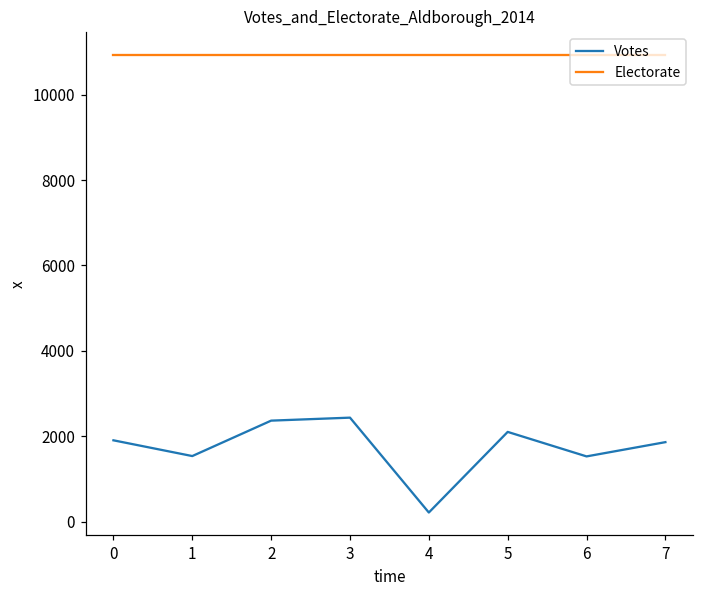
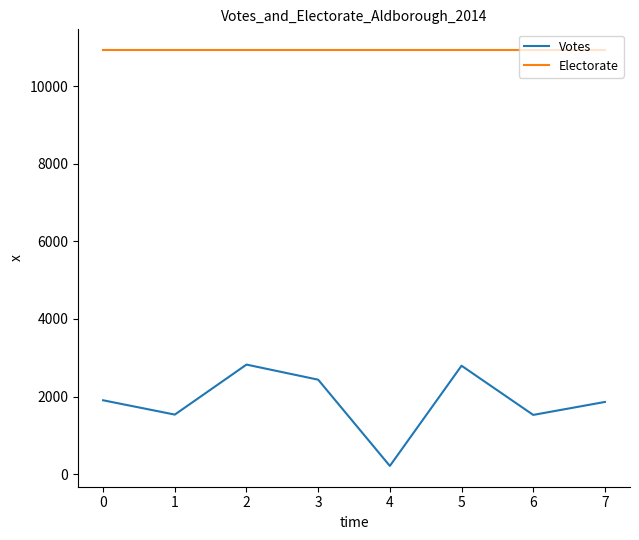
Votes, 2: 2400 -> 2800
Votes, 5: 2100 -> 2800
